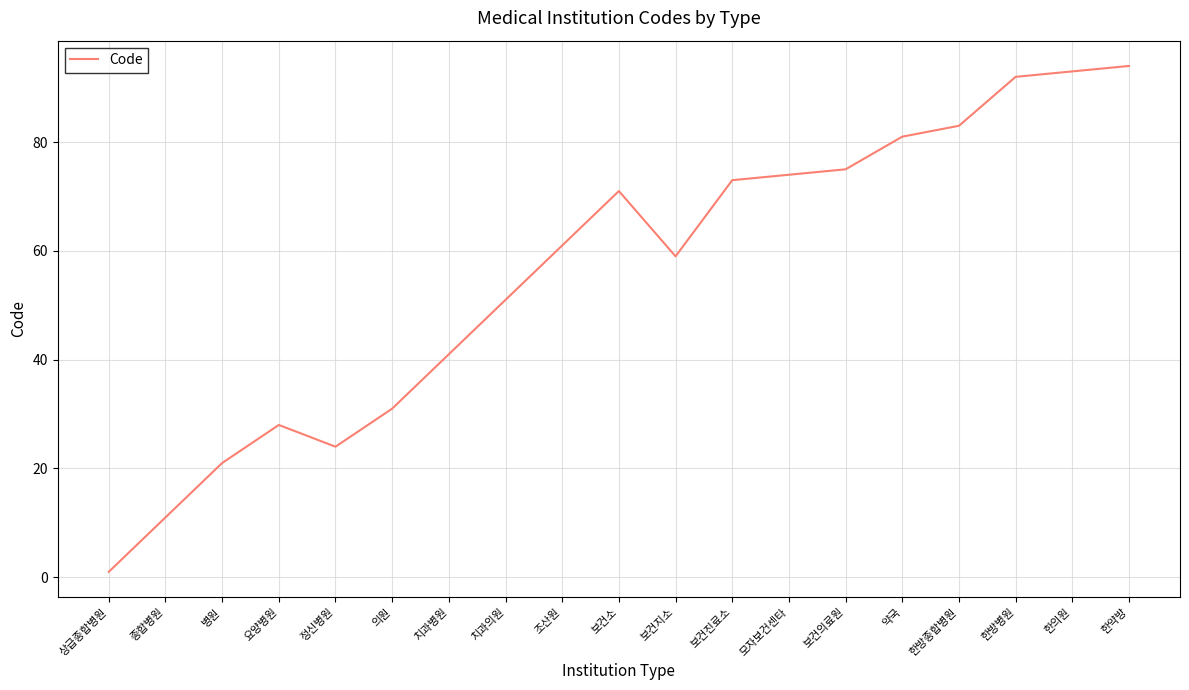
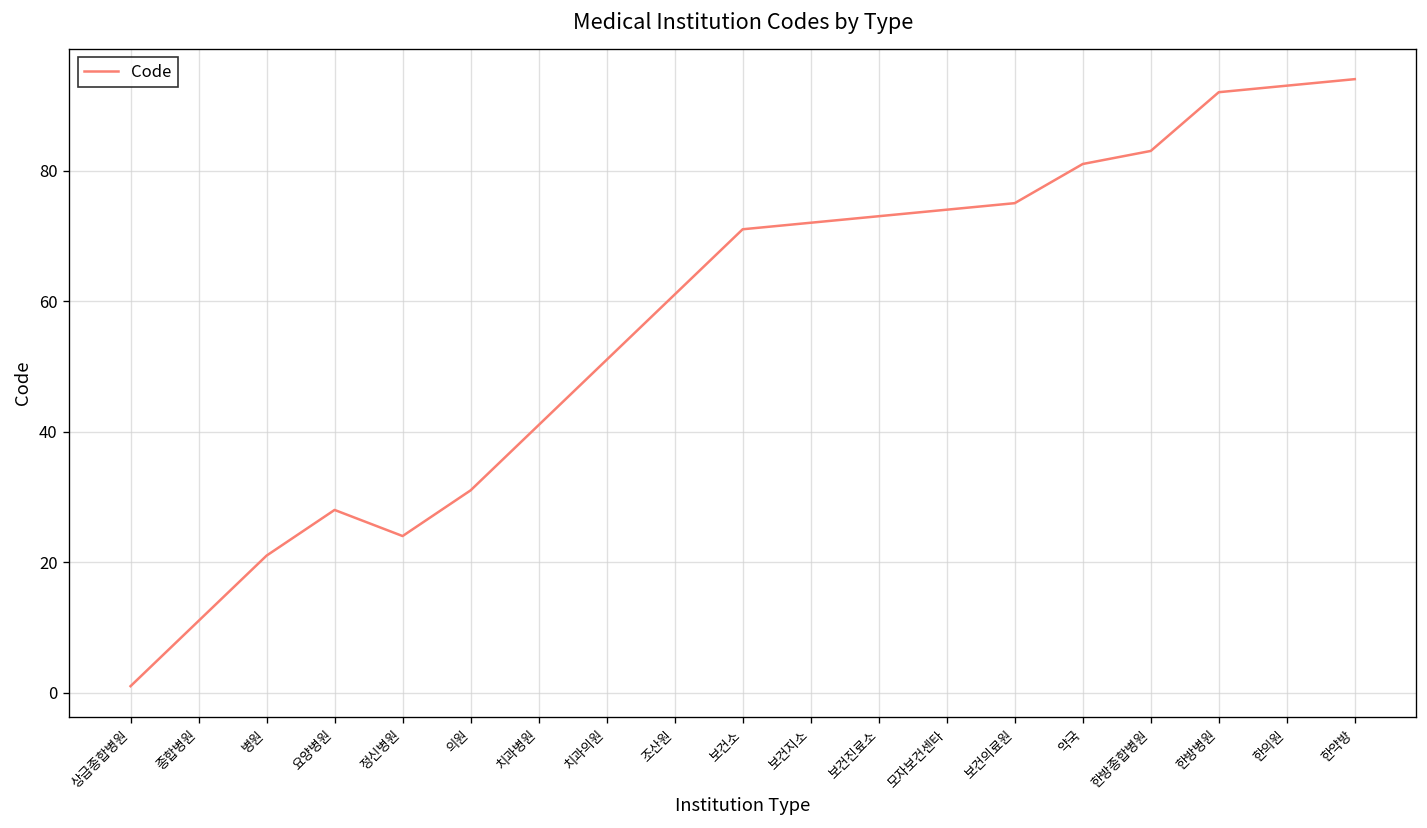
보건지소: 59 -> 72
